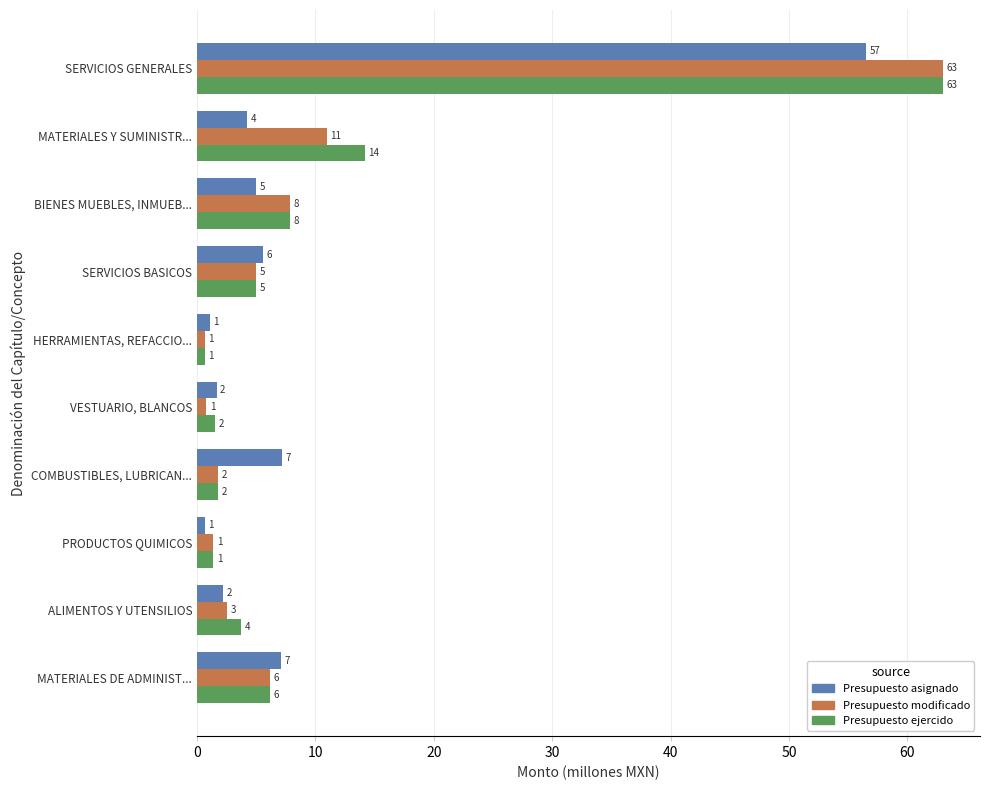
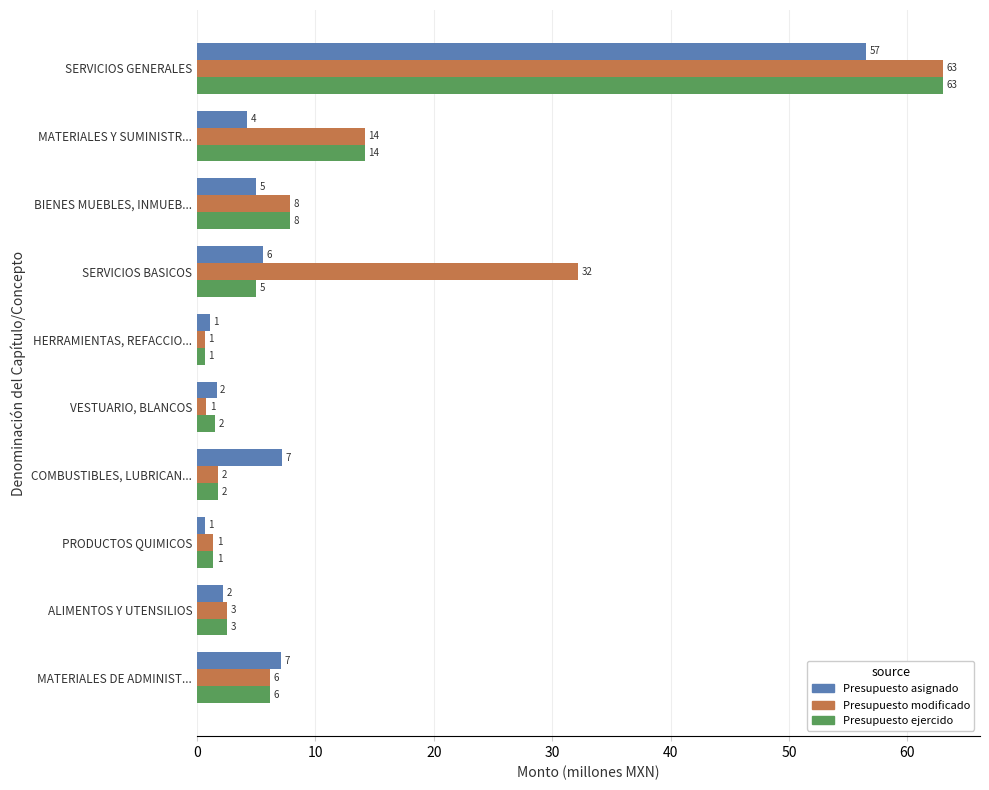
Presupuesto modificado, MATERIALES Y SUMINISTR...: 11 -> 14
Presupuesto modificado, SERVICIOS BASICOS: 5 -> 32
Presupuesto ejercido, ALIMENTOS Y UTENSILIOS: 4 -> 3
